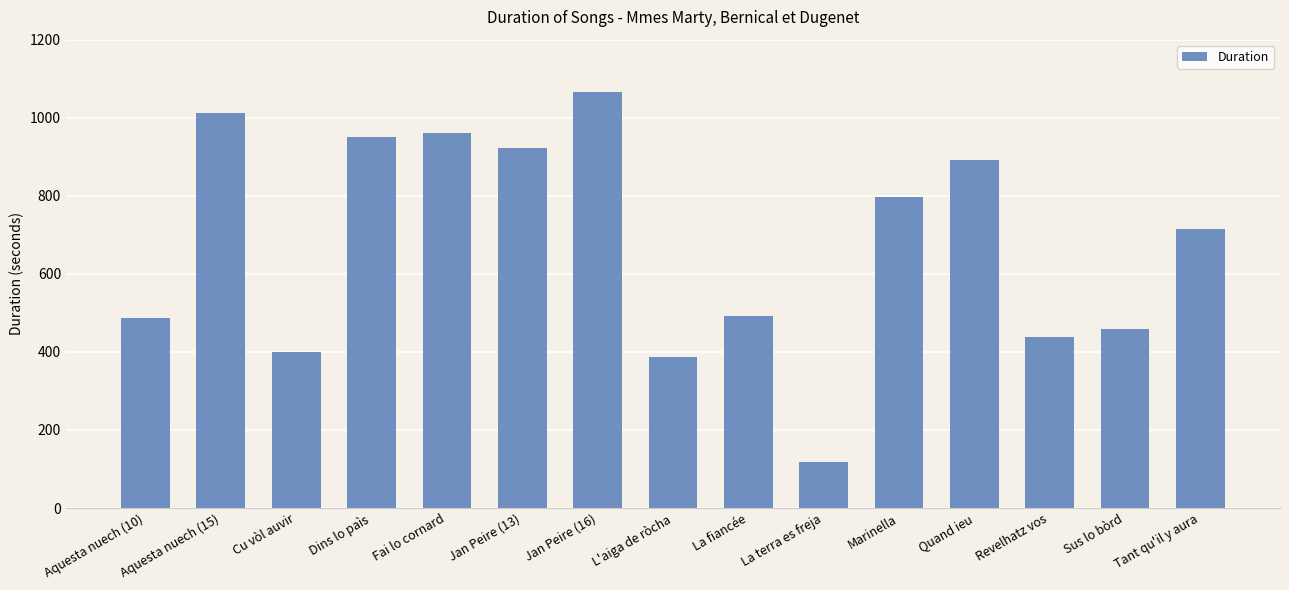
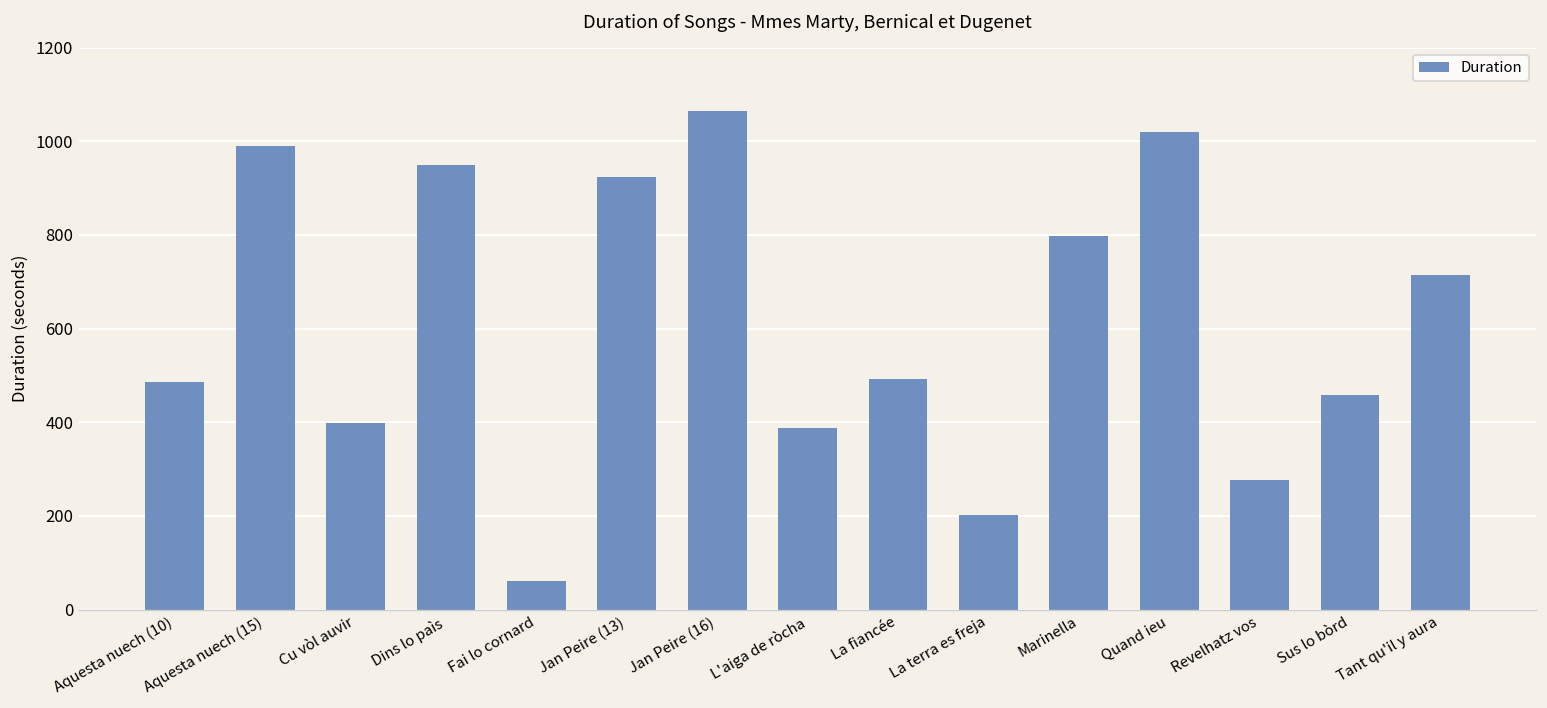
Aquesta nuech (15): 1010 -> 990
Fai lo cornard: 960 -> 60
La terra es freja: 120 -> 200
Quand ieu: 890 -> 1020
Revelhatz vos: 440 -> 280
